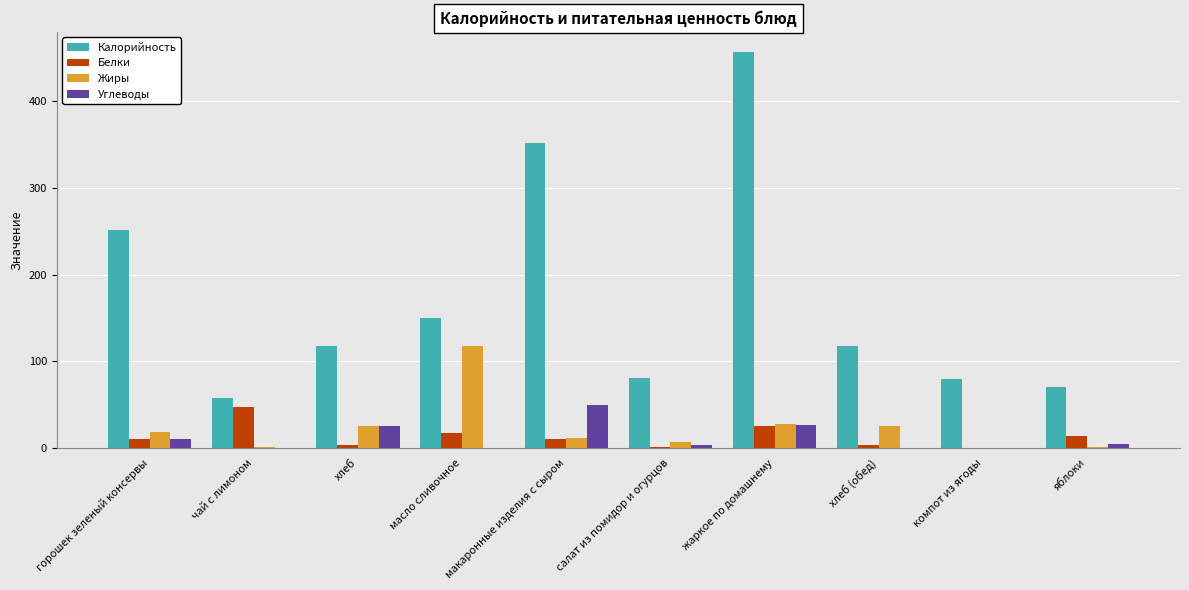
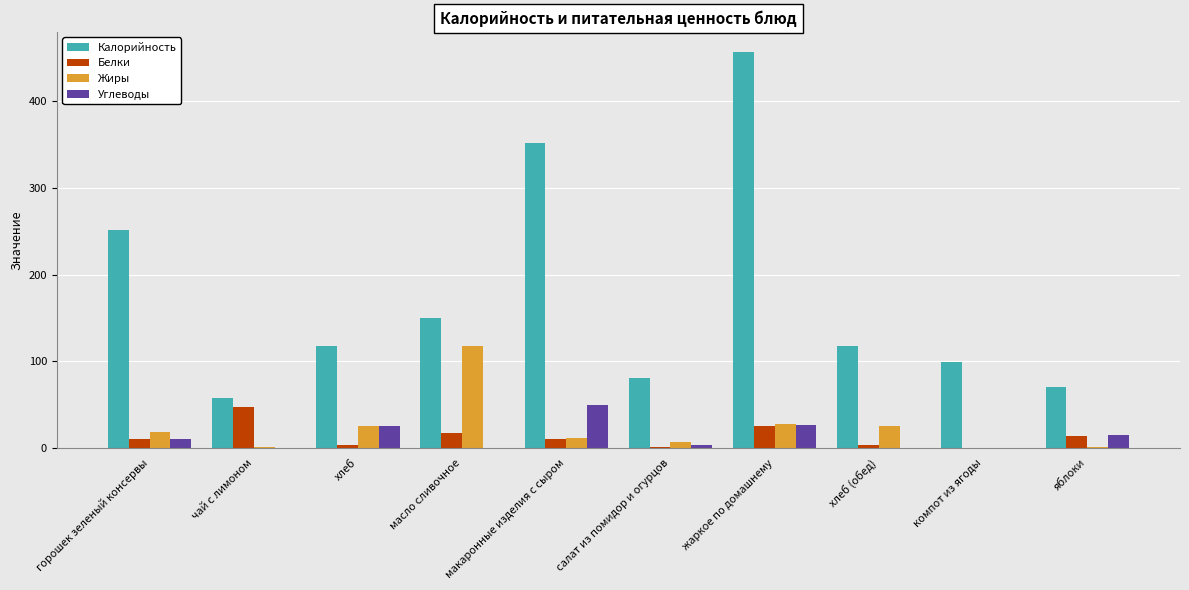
Калорийность, компот из ягоды: 80 -> 100
Углеводы, яблоки: 10 -> 20
